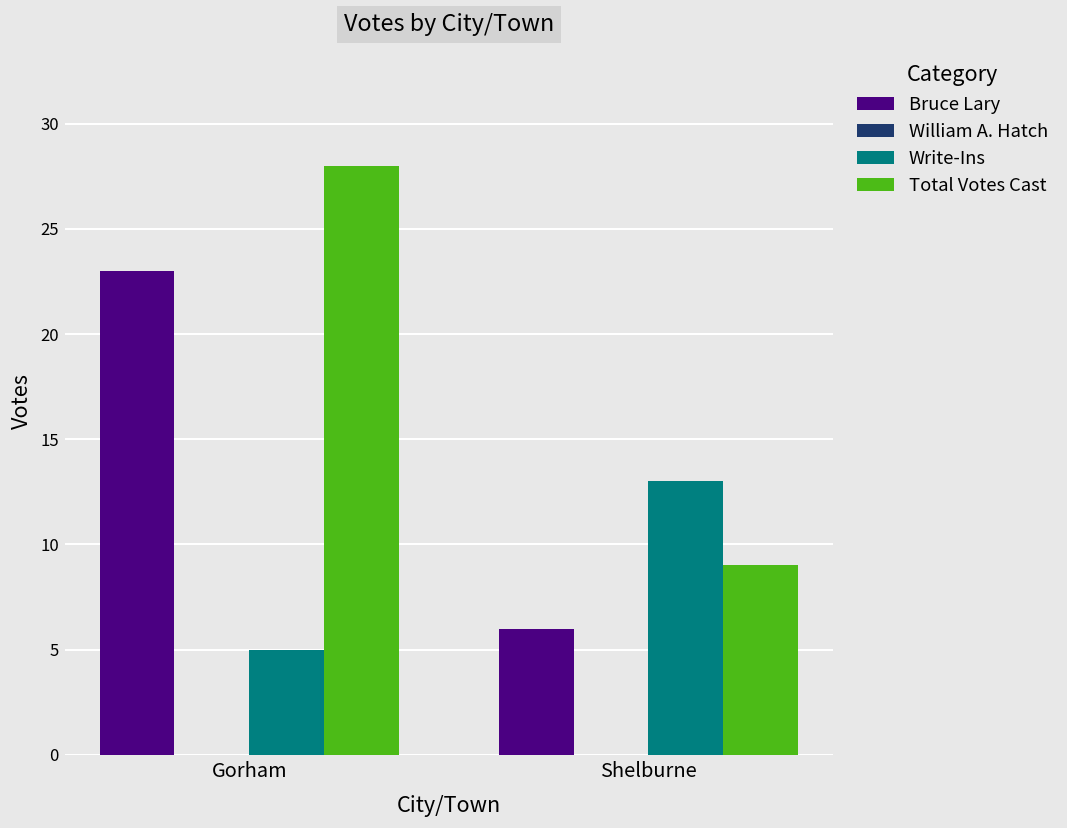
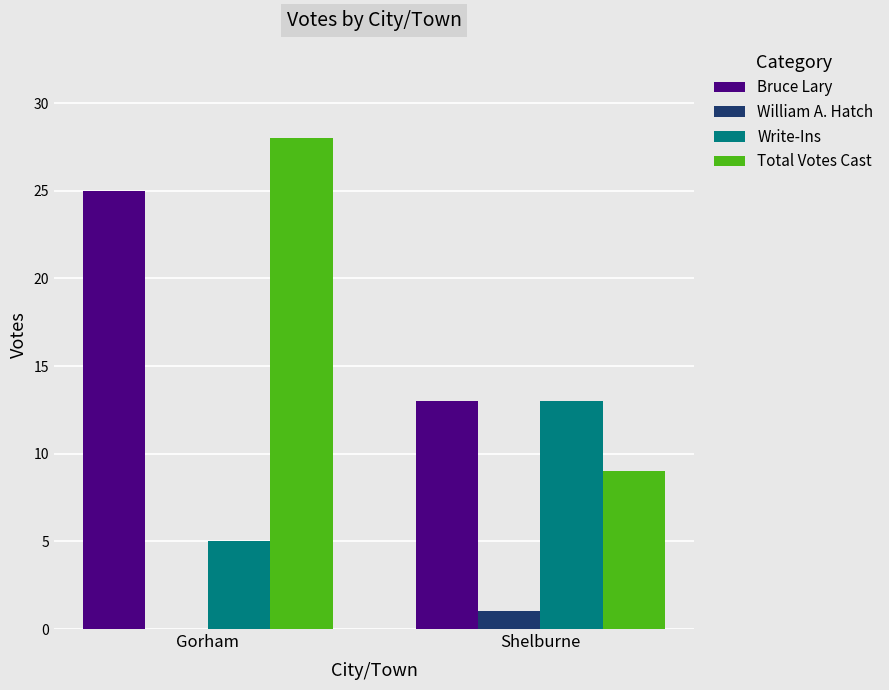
Bruce Lary, Gorham: 23 -> 25
Bruce Lary, Shelburne: 6 -> 13
William A. Hatch, Shelburne: 0 -> 1
